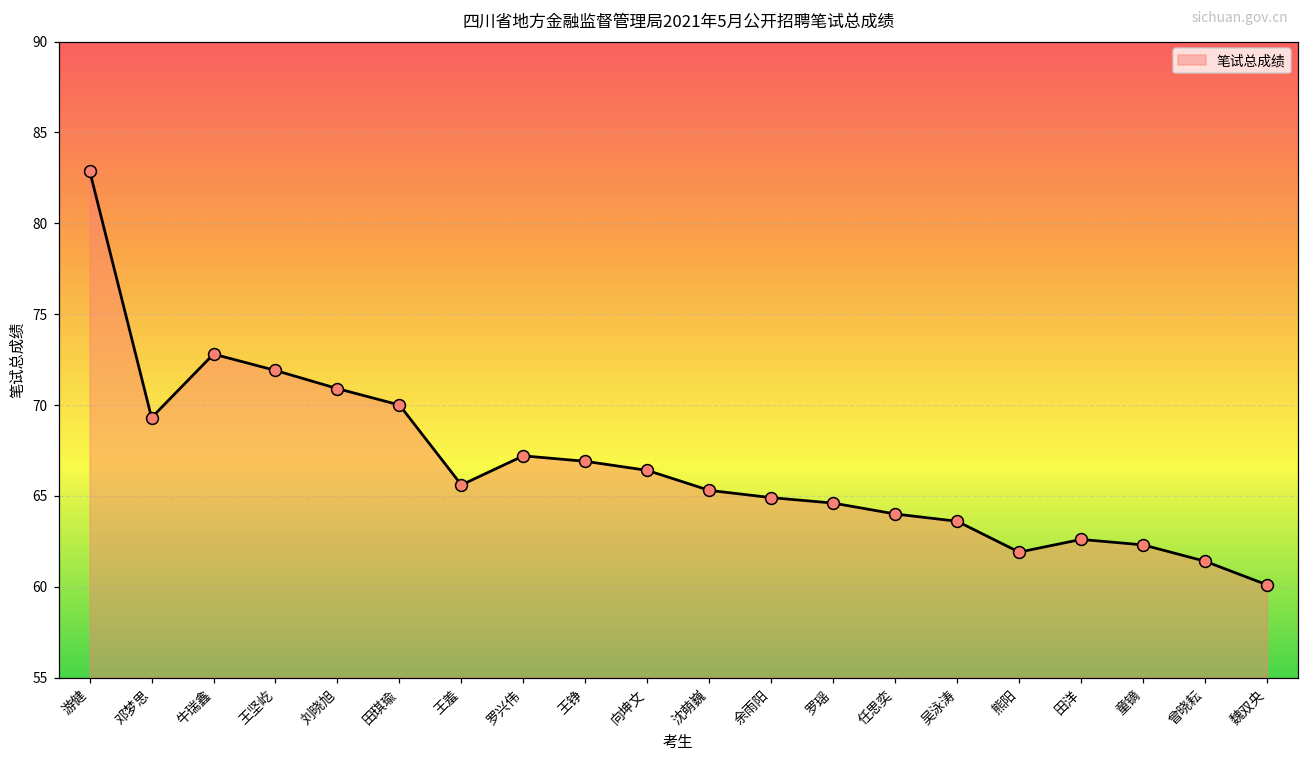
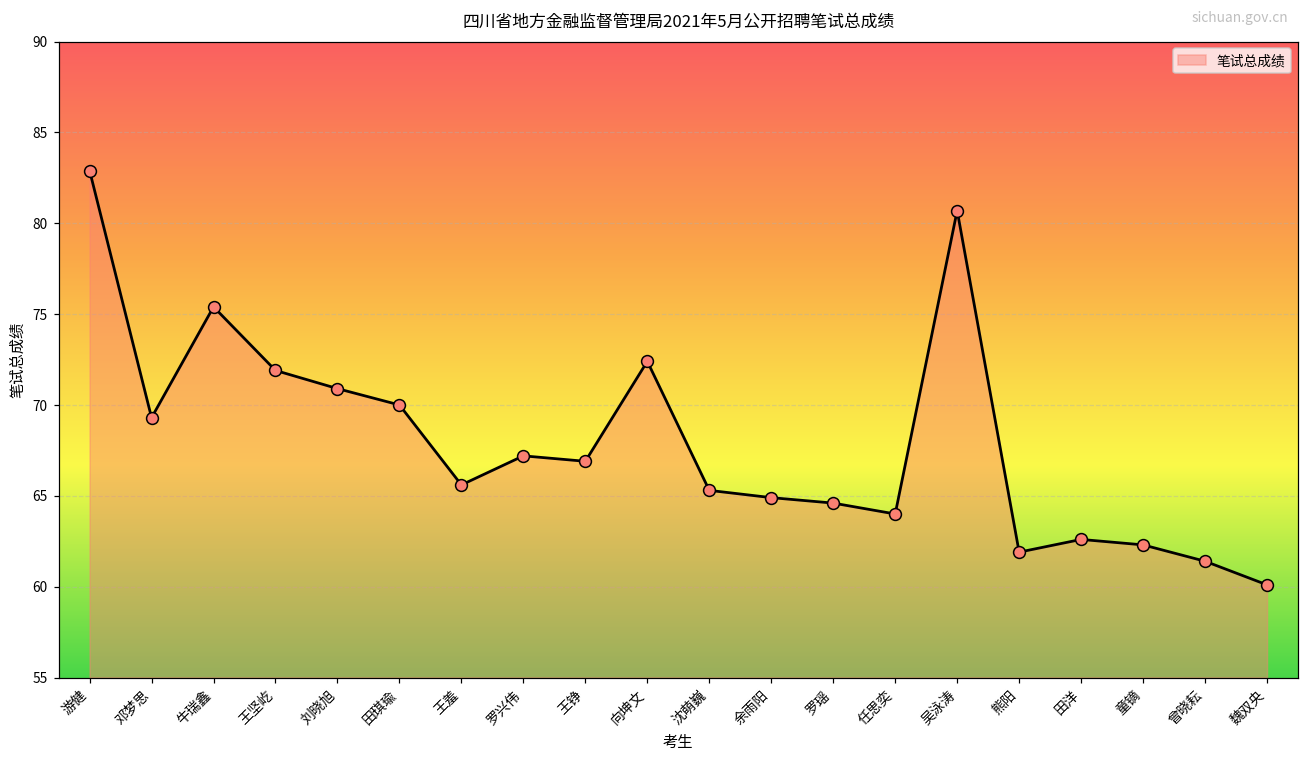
牛瑞鑫: 72.8 -> 75.4
向坤文: 66.4 -> 72.4
吴泳涛: 63.6 -> 80.7
